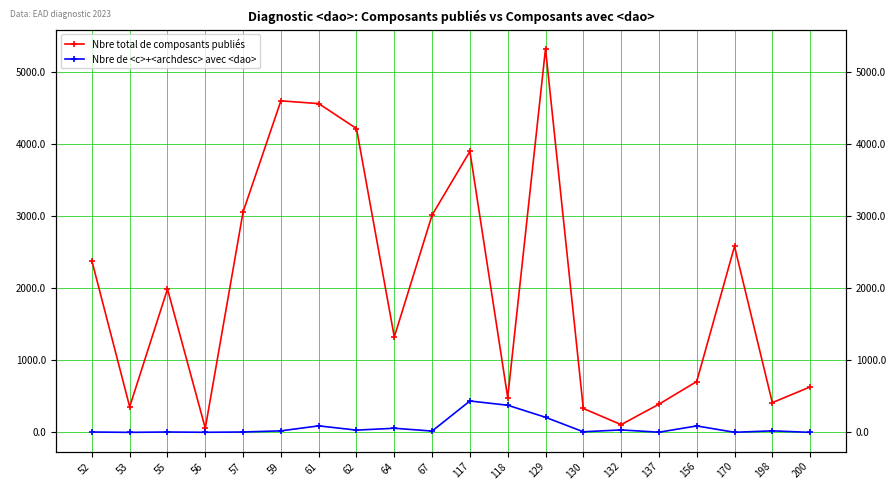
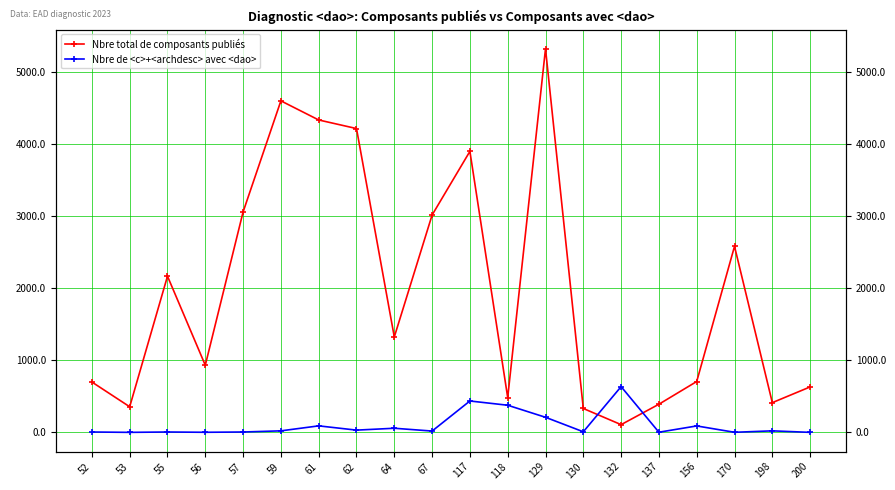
Nbre total de composants publiés, 52: 2400 -> 700
Nbre total de composants publiés, 55: 2000 -> 2200
Nbre total de composants publiés, 56: 100 -> 900
Nbre total de composants publiés, 61: 4600 -> 4300
Nbre de <c>+<archdesc> avec <dao>, 132: 0 -> 600
